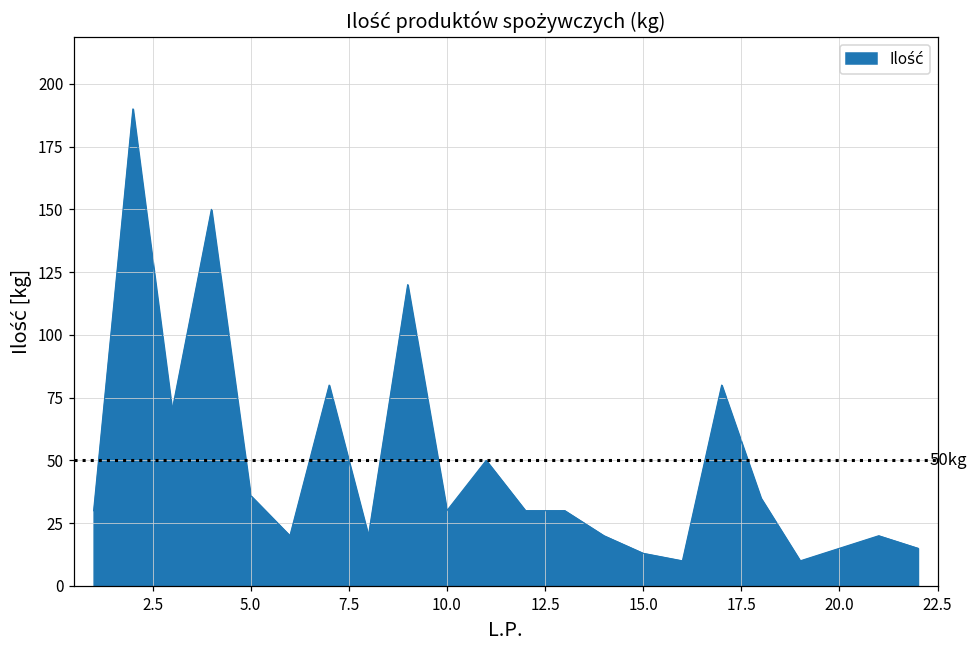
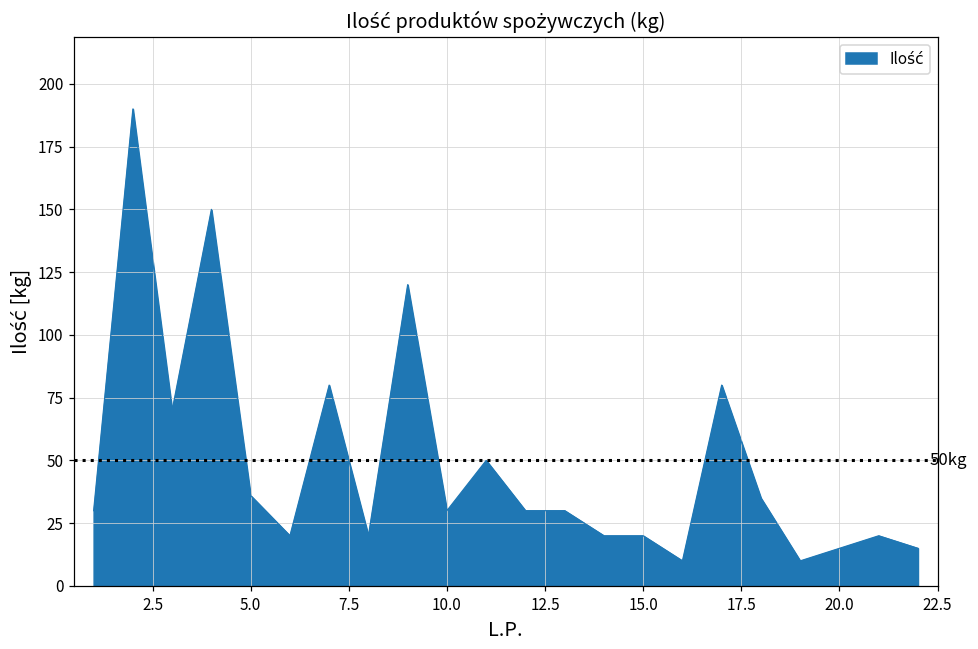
15.0: 13 -> 20
